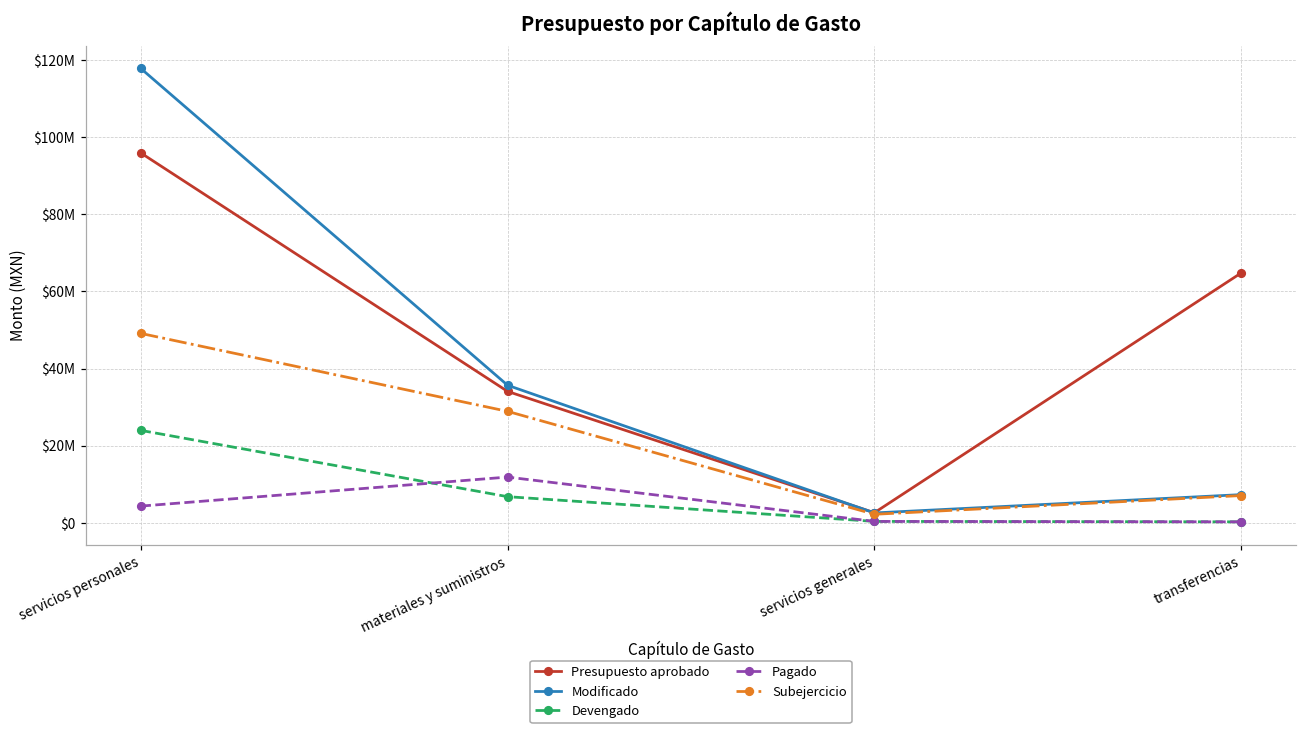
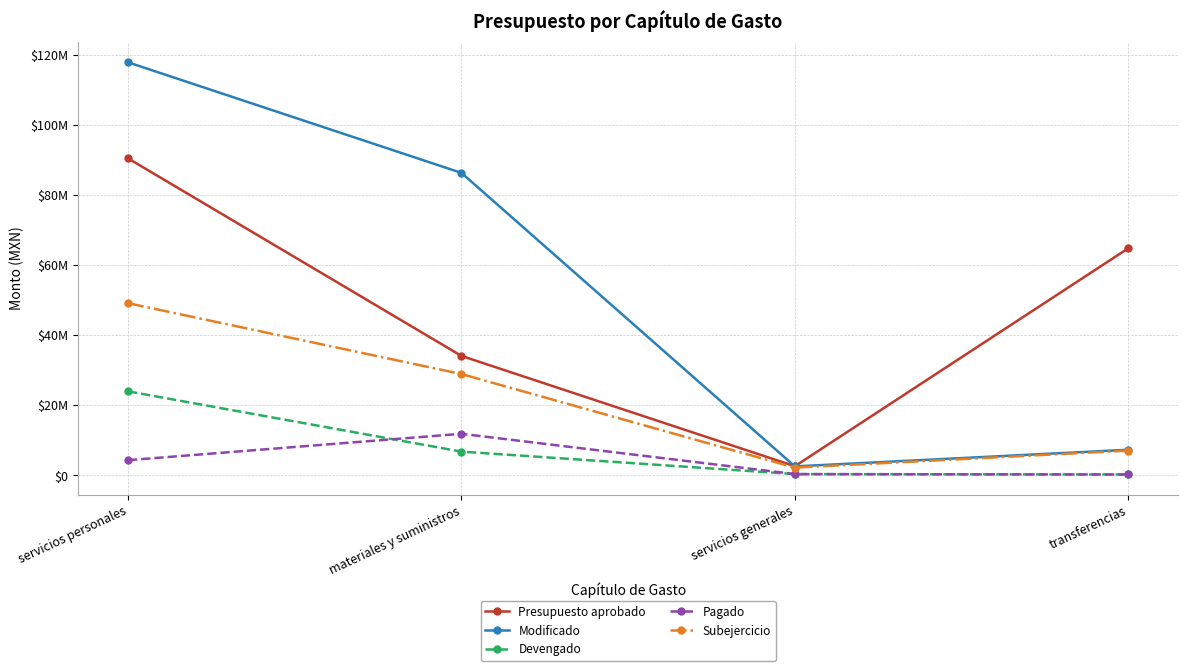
Presupuesto aprobado, servicios personales: $96000000 -> $90000000
Modificado, materiales y suministros: $36000000 -> $86000000
